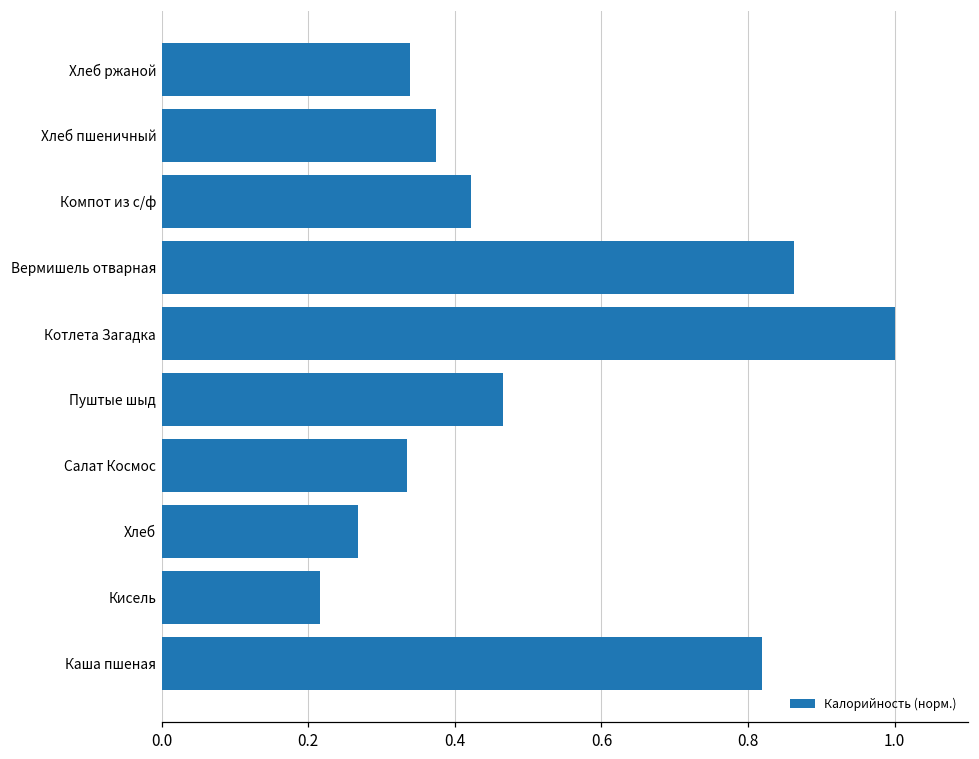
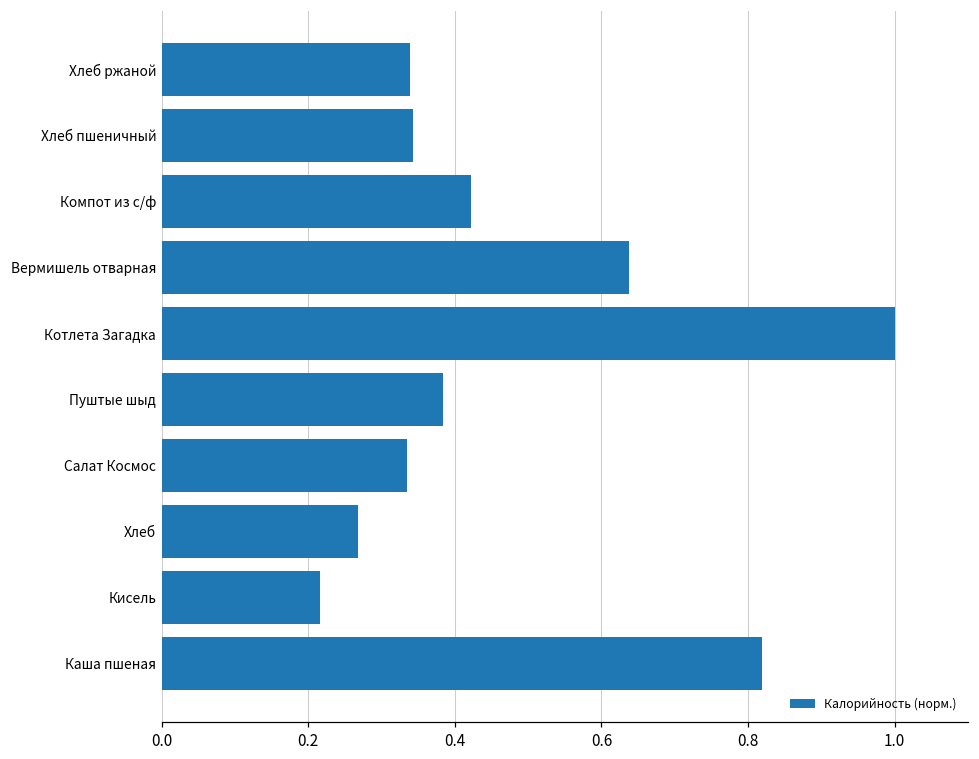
Хлеб пшеничный: 0.37 -> 0.34
Вермишель отварная: 0.86 -> 0.64
Пуштые шыд: 0.47 -> 0.38
